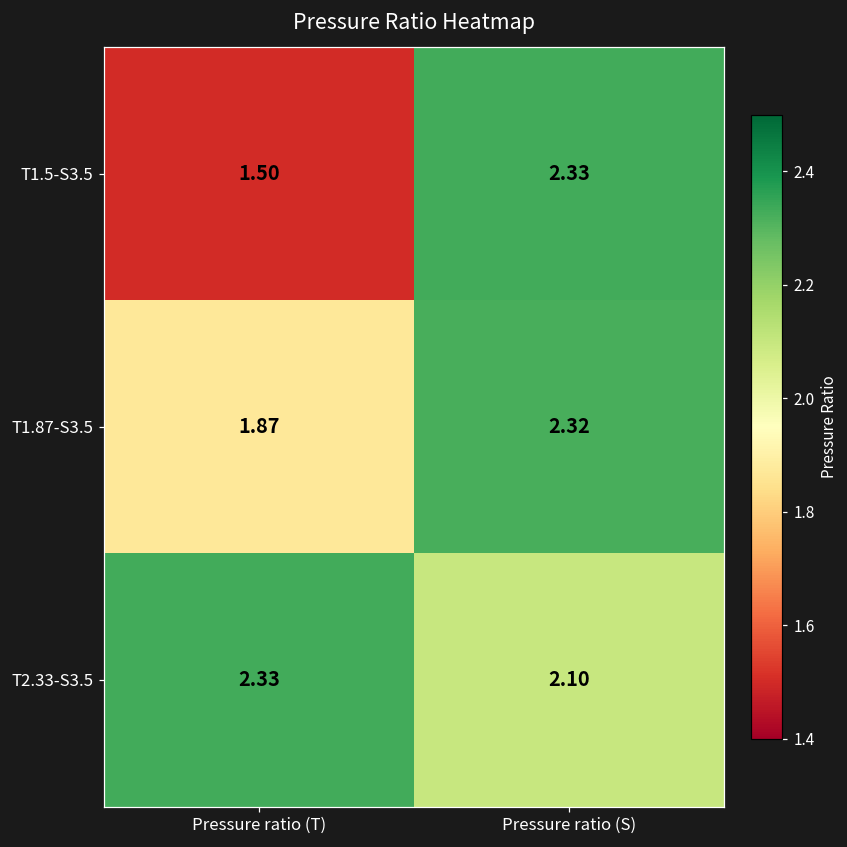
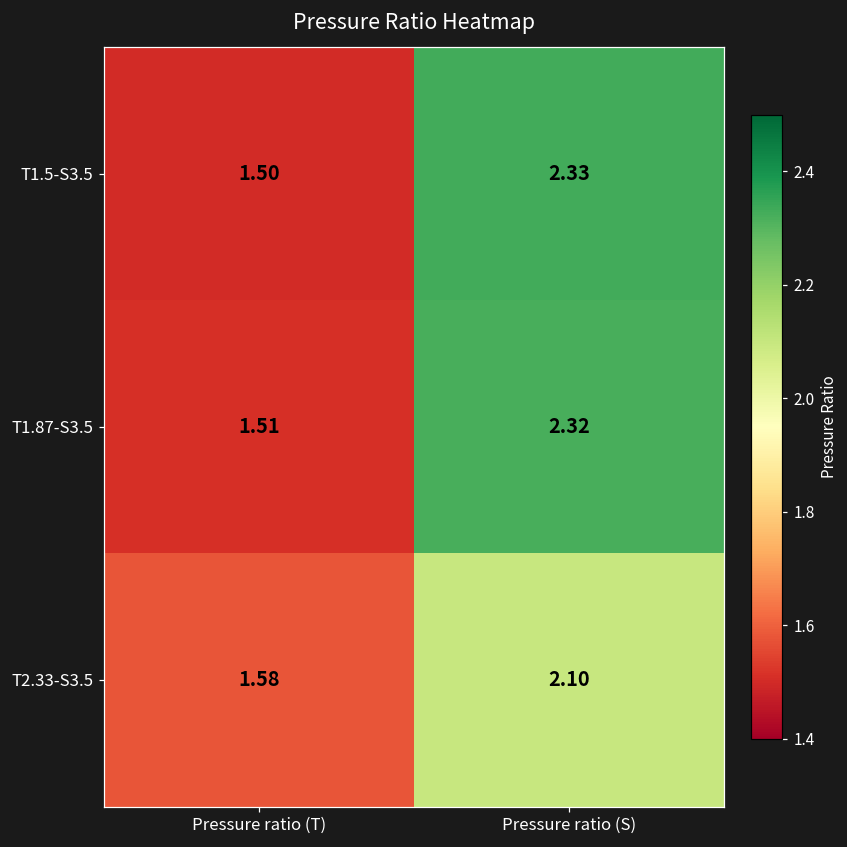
T1.87-S3.5, Pressure ratio (T): 1.87 -> 1.51
T2.33-S3.5, Pressure ratio (T): 2.33 -> 1.58
